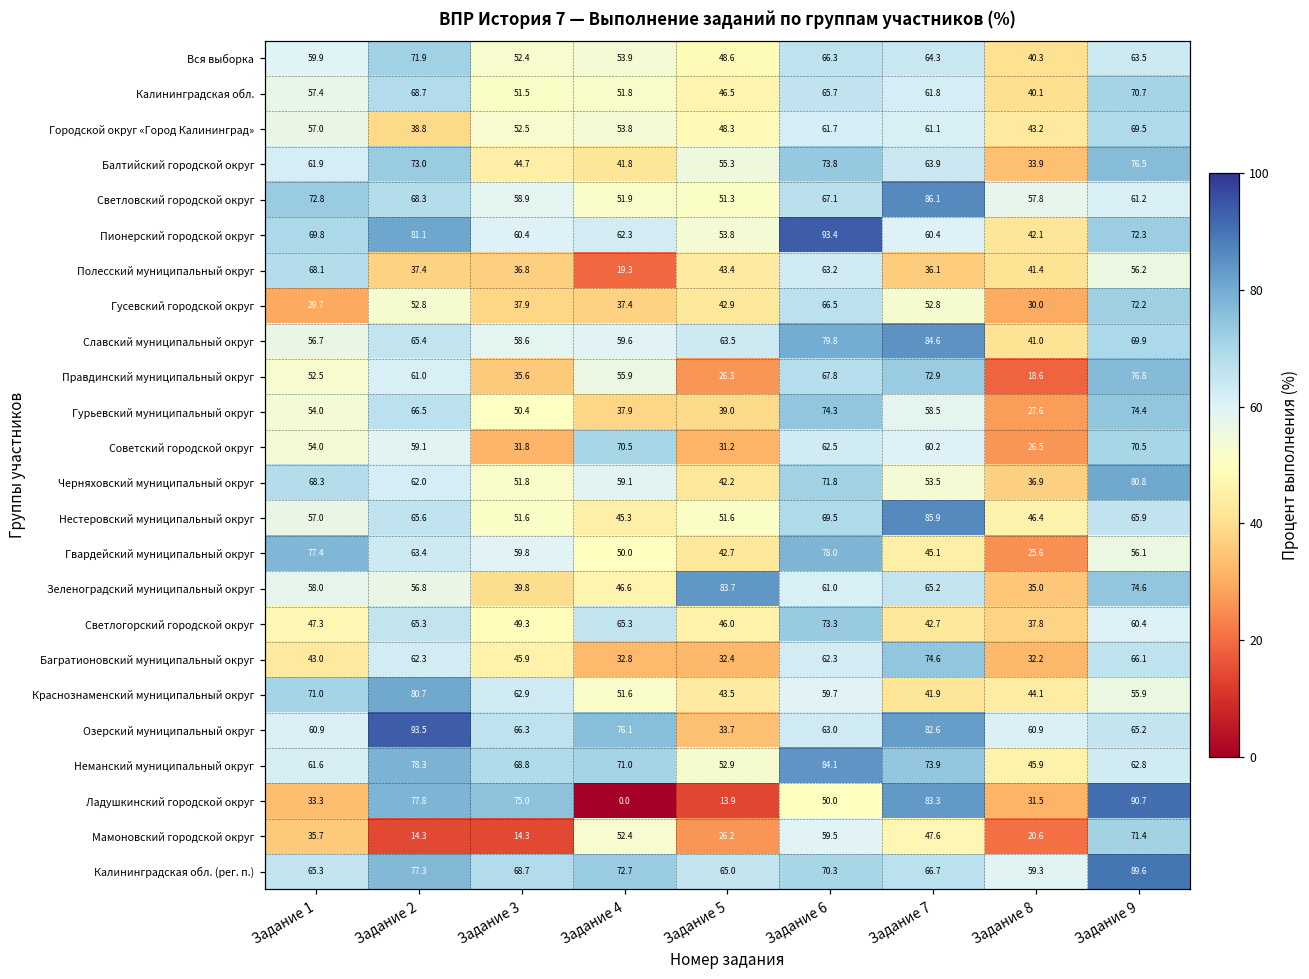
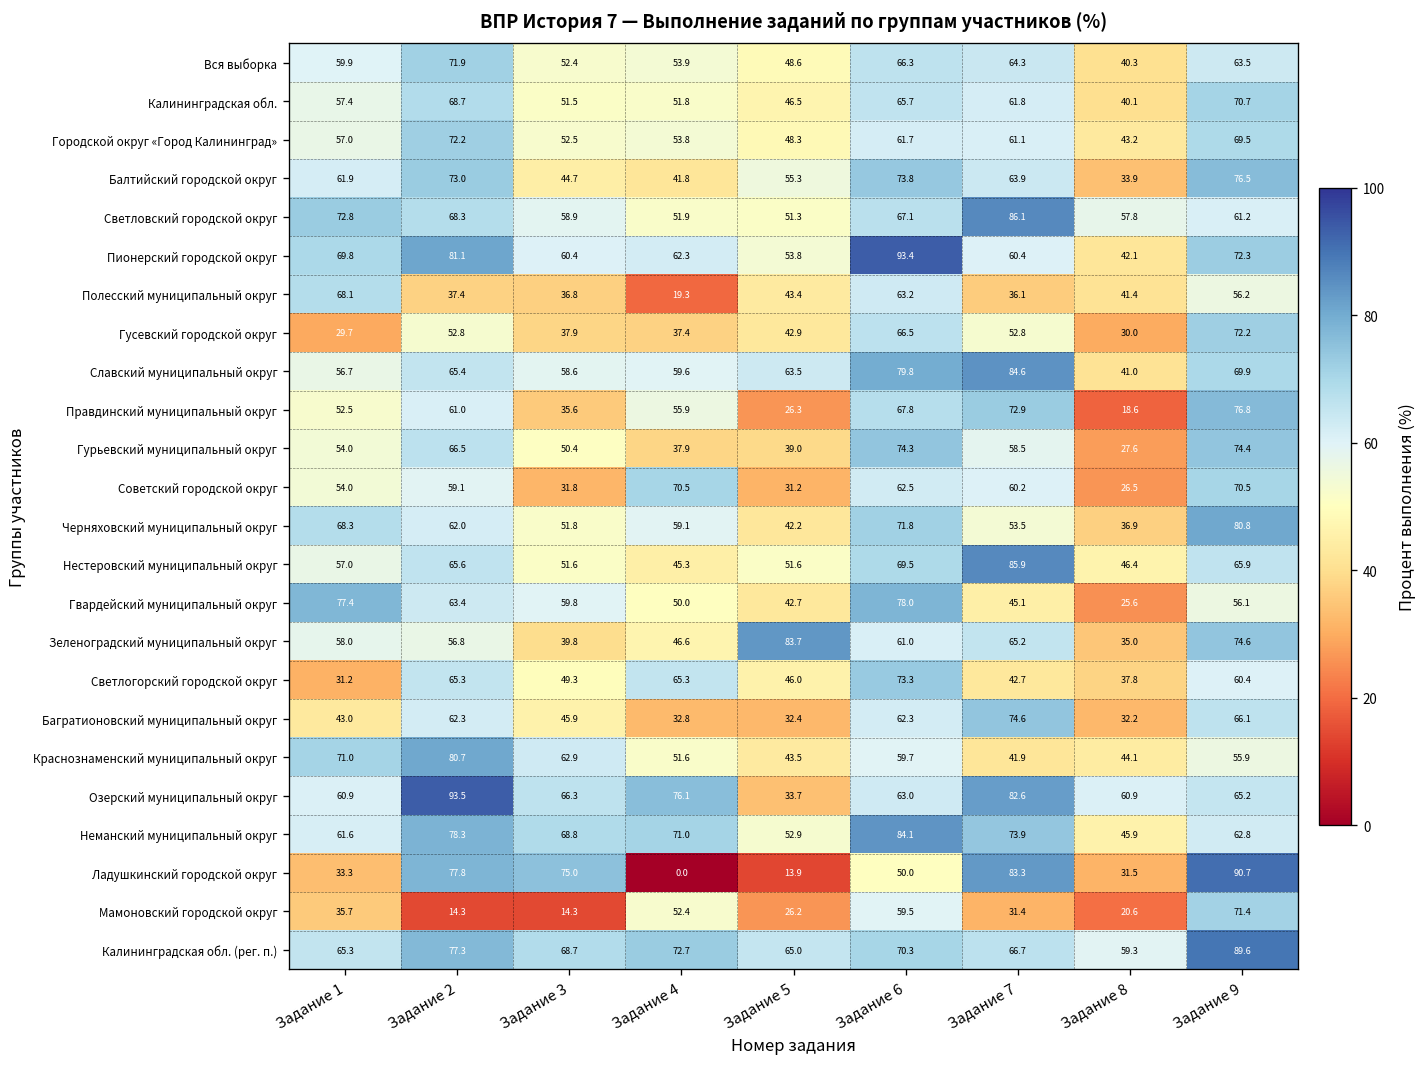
Городской округ «Город Калининград», Задание 2: 38.8 -> 72.2
Светлогорский городской округ, Задание 1: 47.3 -> 31.2
Мамоновский городской округ, Задание 7: 47.6 -> 31.4
